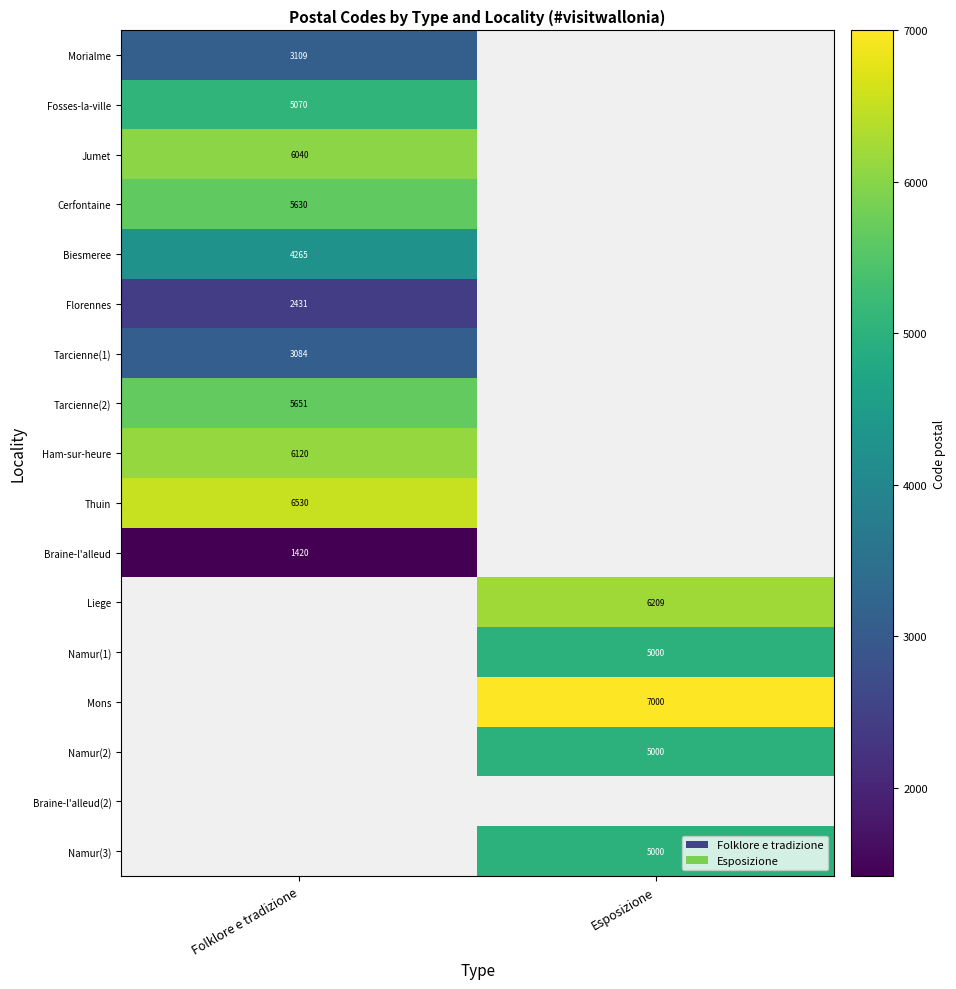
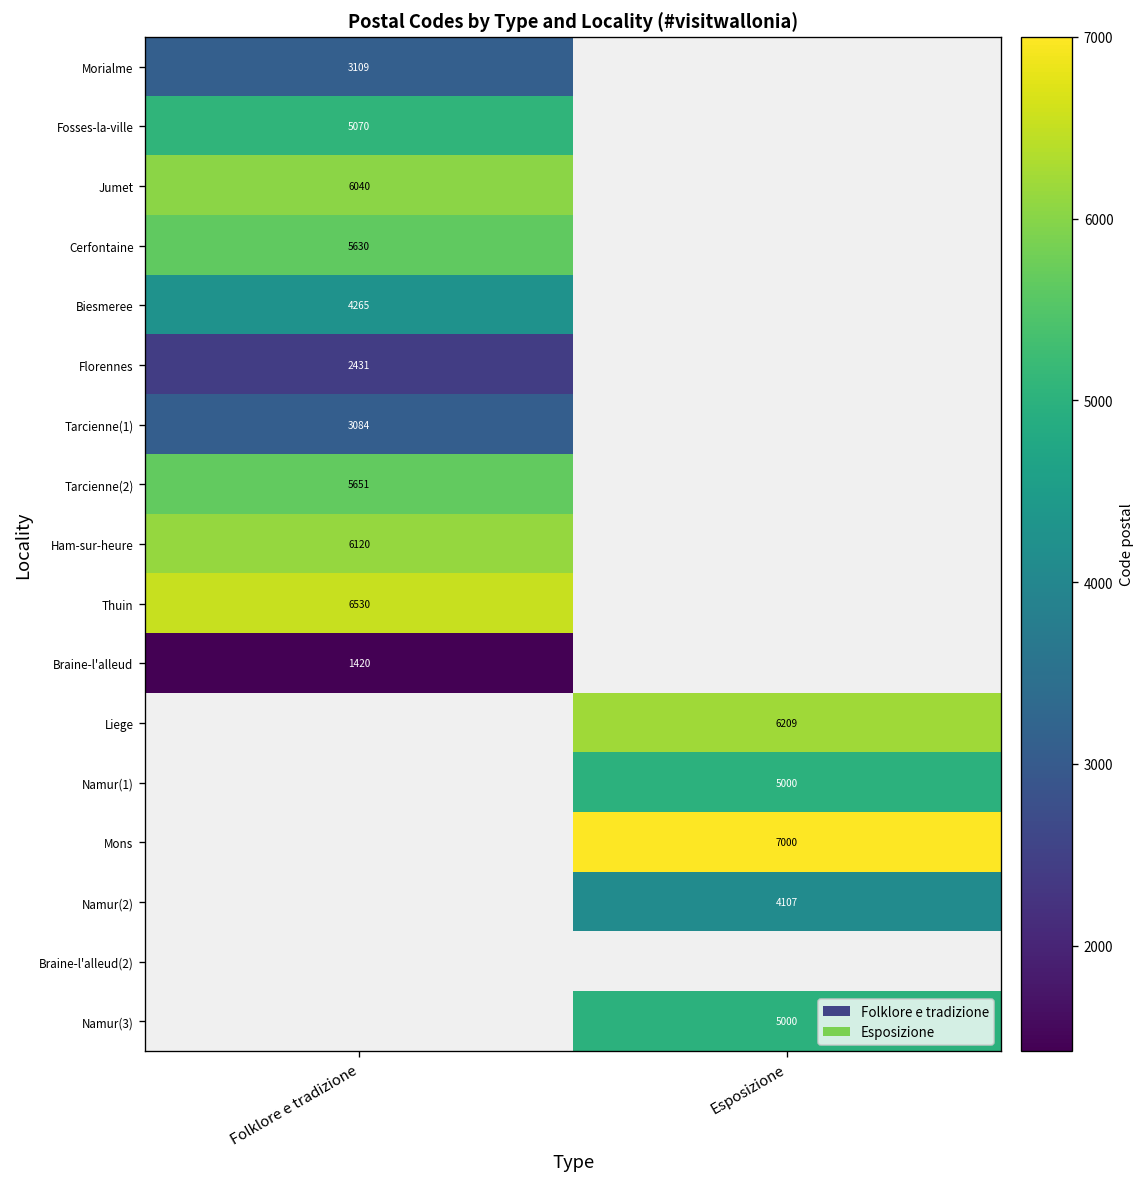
Namur(2), Esposizione: 5000 -> 4107
